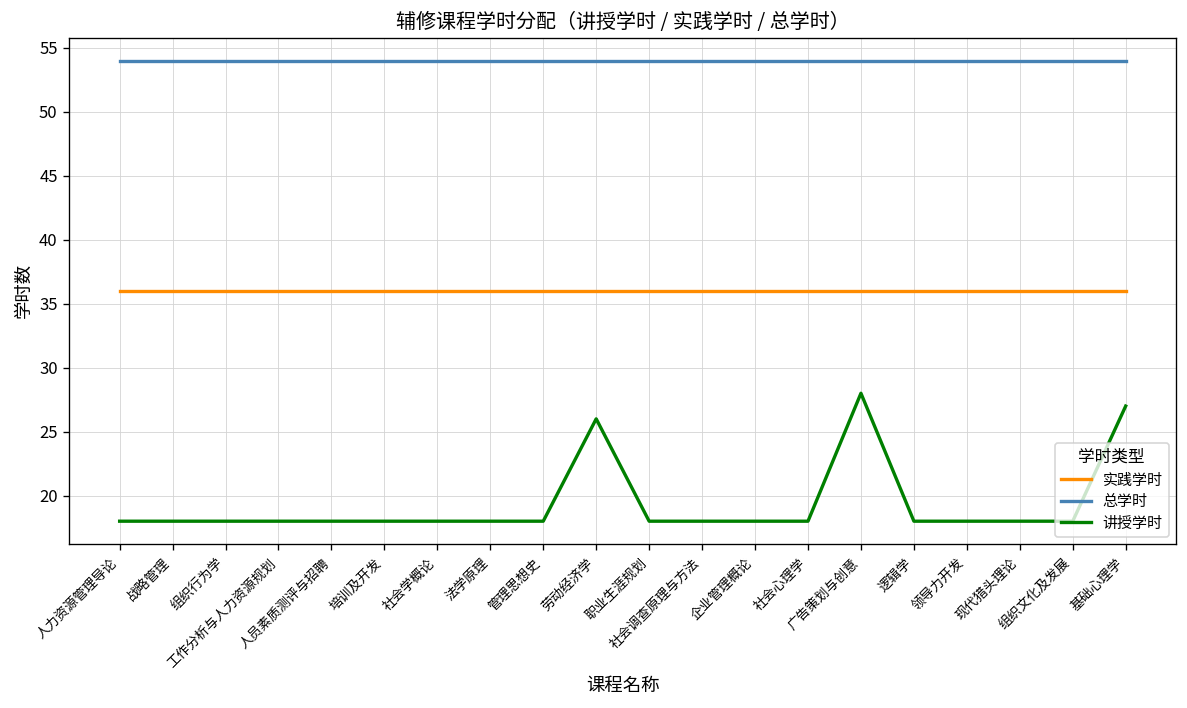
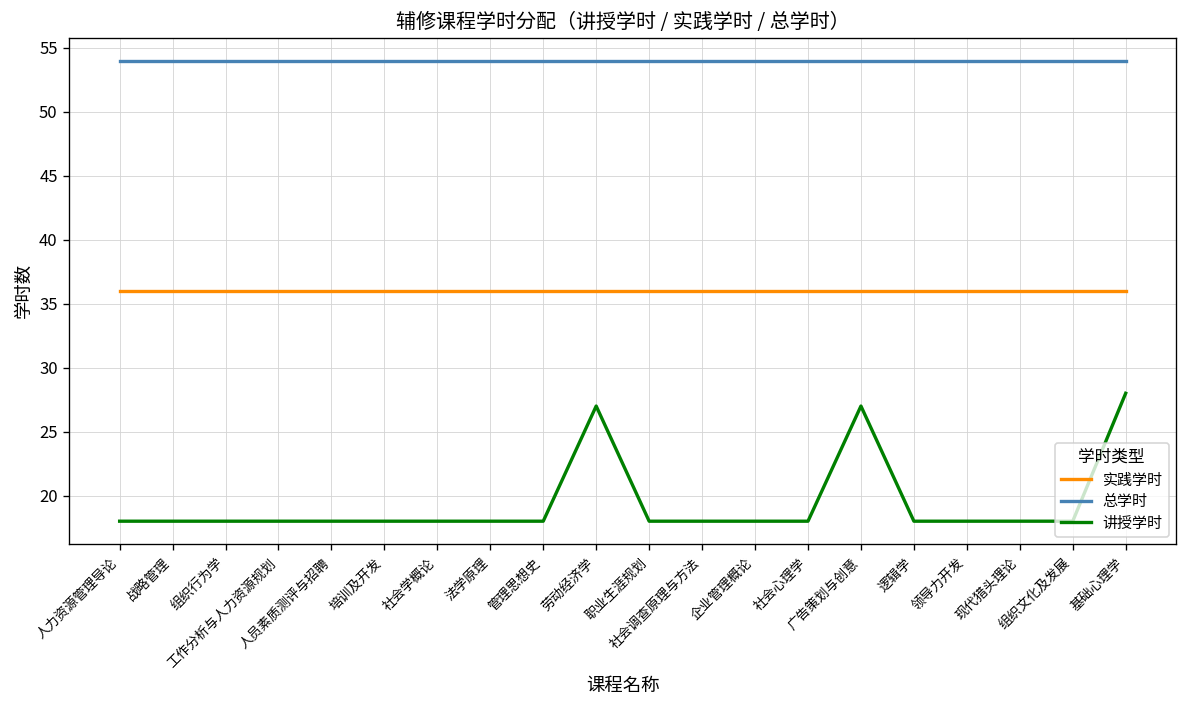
讲授学时, 劳动经济学: 26 -> 27
讲授学时, 广告策划与创意: 28 -> 27
讲授学时, 基础心理学: 27 -> 28
